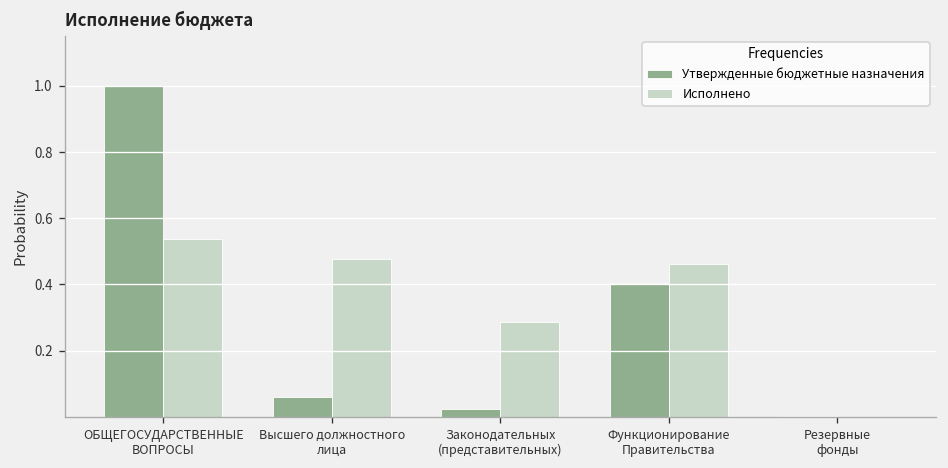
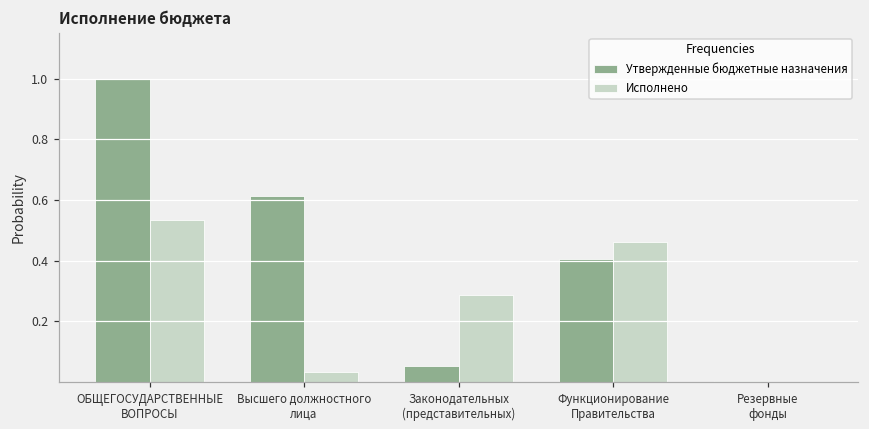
Утвержденные бюджетные назначения, Высшего должностного лица: 0.06 -> 0.61
Исполнено, Высшего должностного лица: 0.48 -> 0.03
Утвержденные бюджетные назначения, Законодательных (представительных): 0.03 -> 0.05
